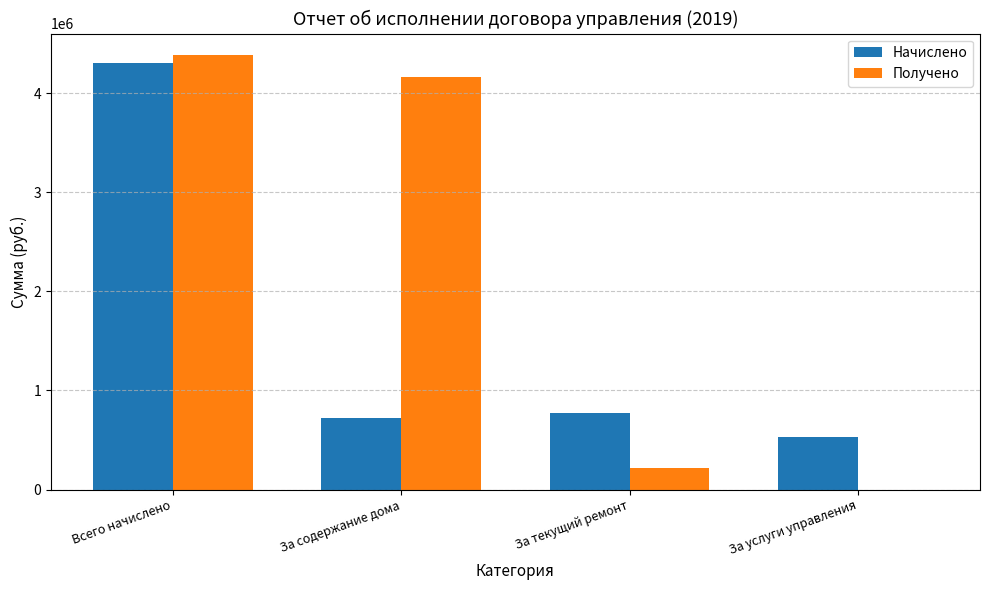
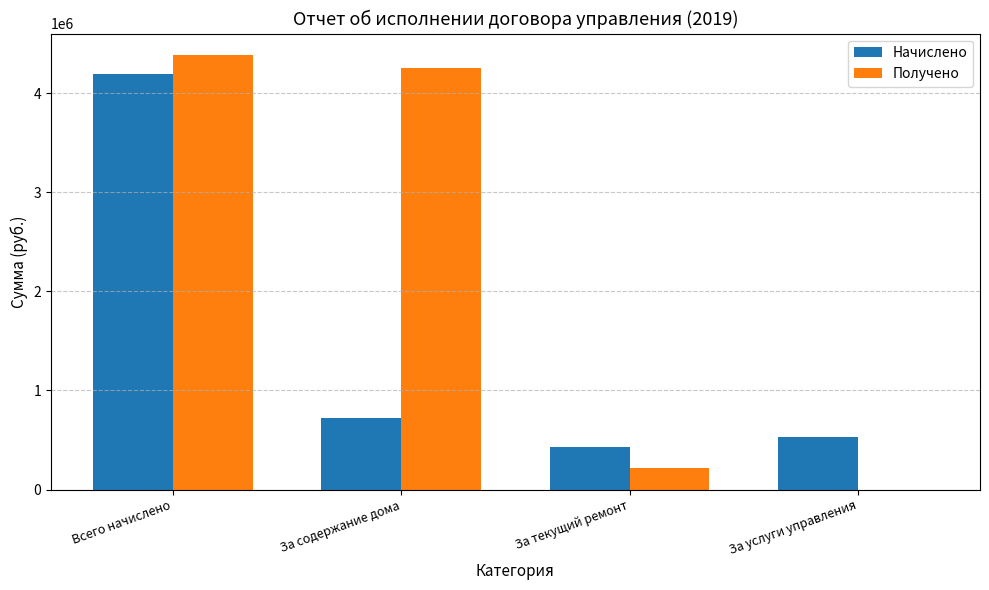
Начислено, Всего начислено: 4300000 -> 4200000
Получено, За содержание дома: 4200000 -> 4300000
Начислено, За текущий ремонт: 800000 -> 400000
